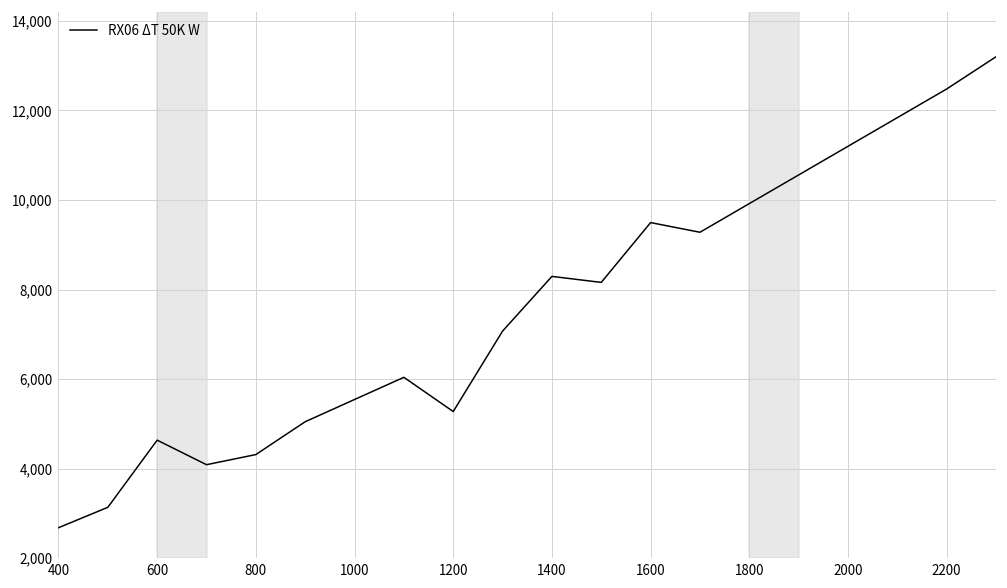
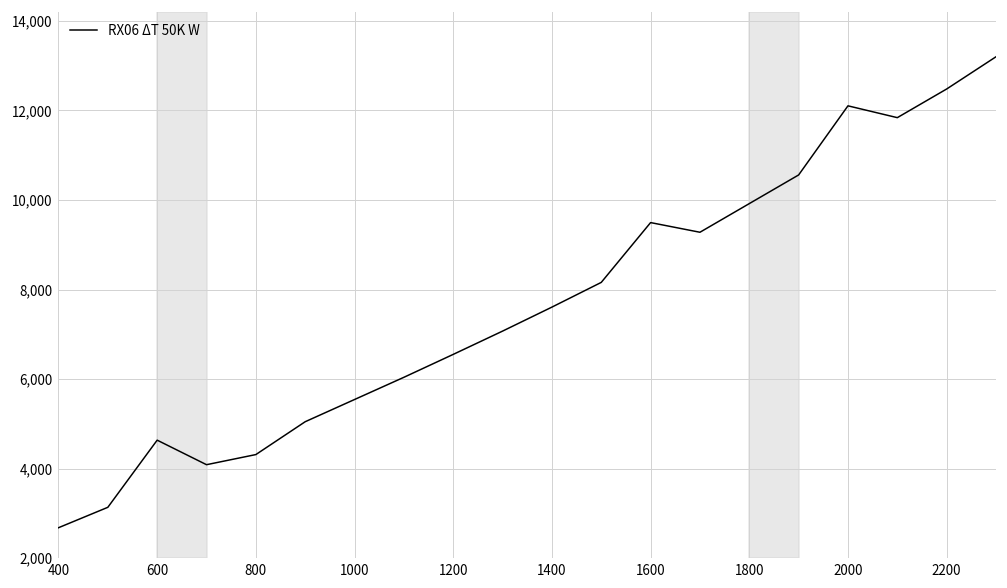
1200: 5,300 -> 6,600
1400: 8,300 -> 7,600
2000: 11,200 -> 12,100
